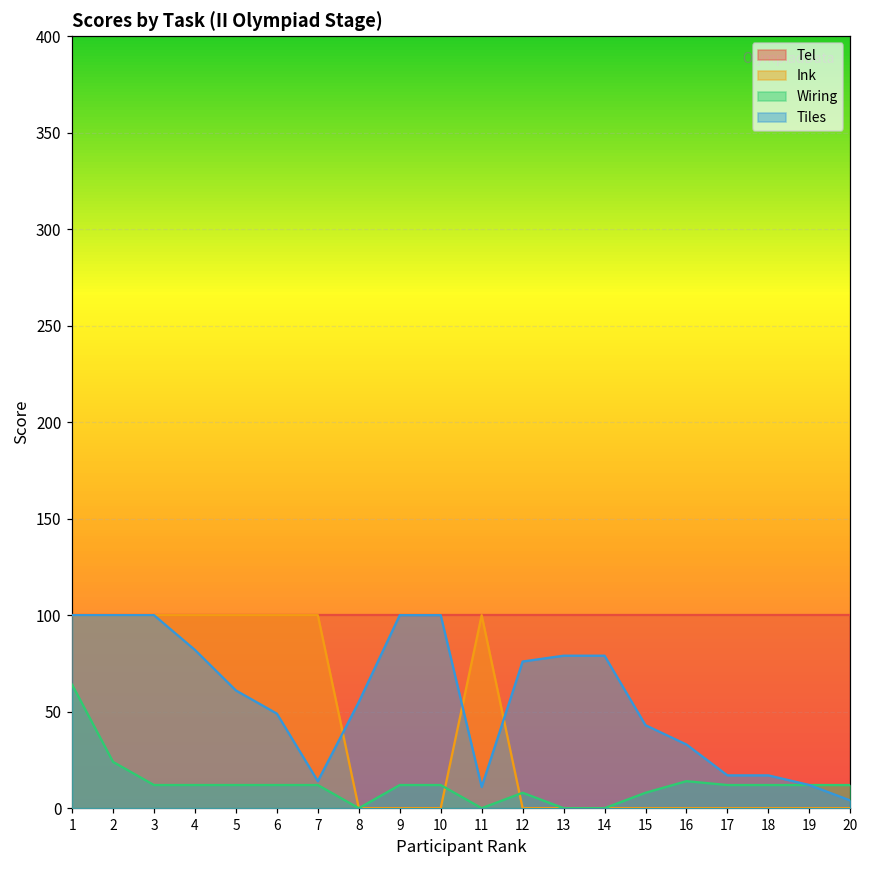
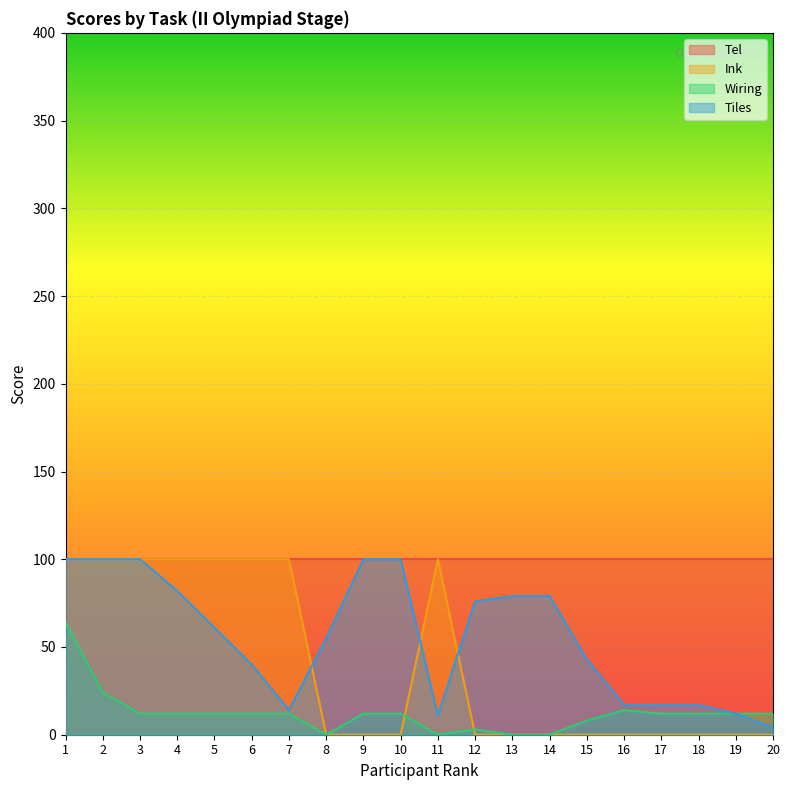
Tiles, 6: 49 -> 40
Wiring, 12: 8 -> 3
Tiles, 16: 33 -> 17
